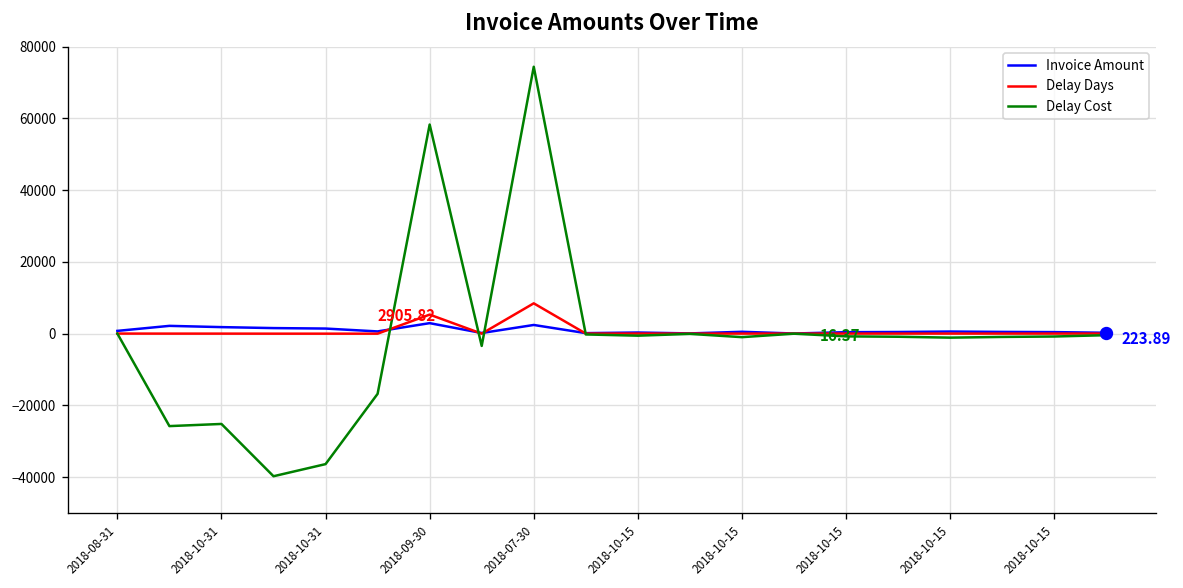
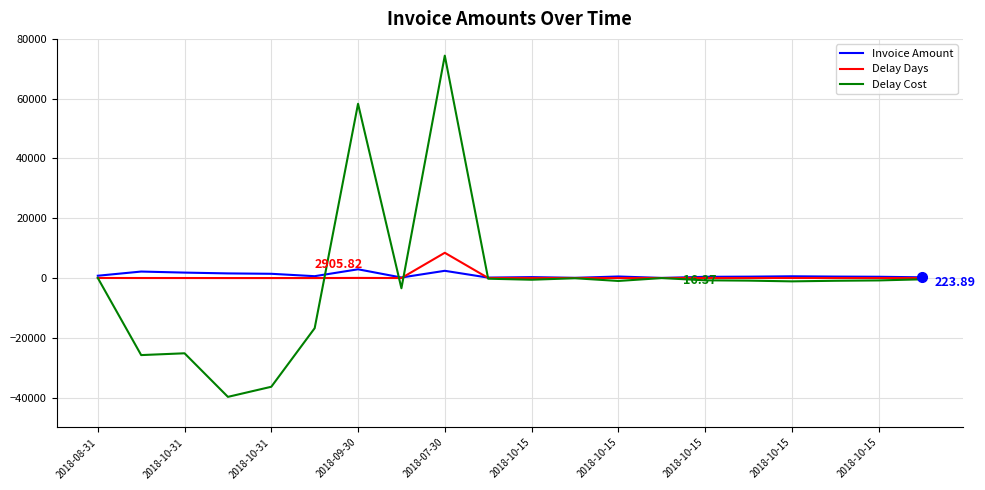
Delay Days, 2018-09-30: 5000 -> 0
